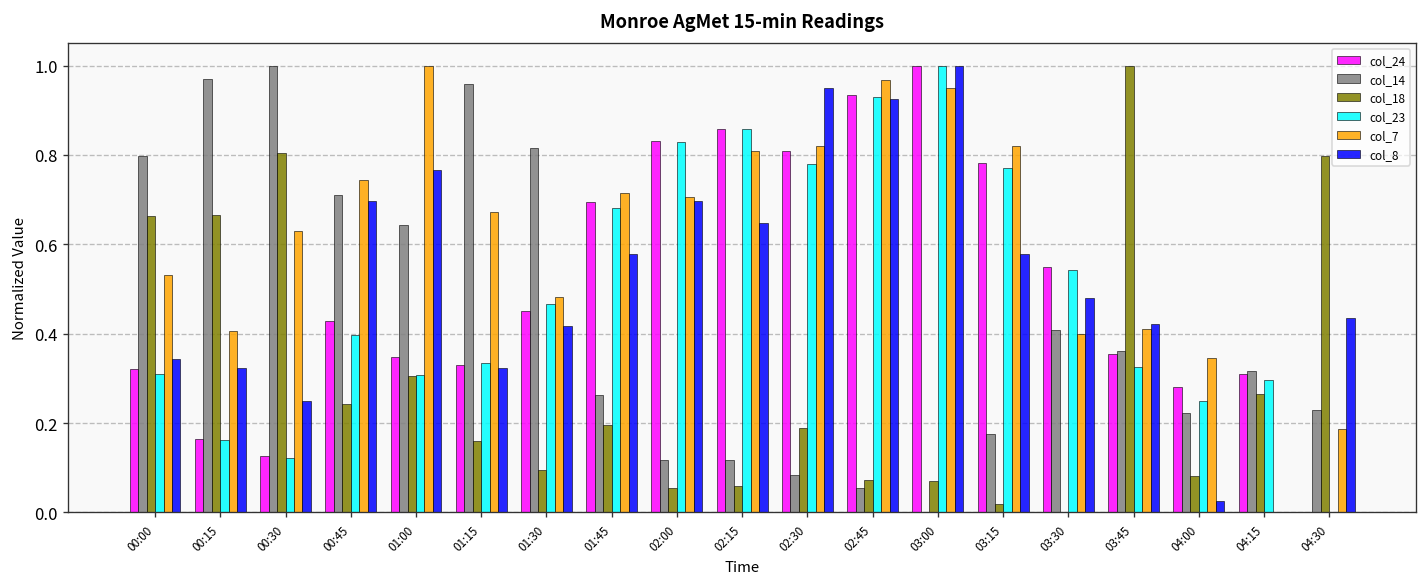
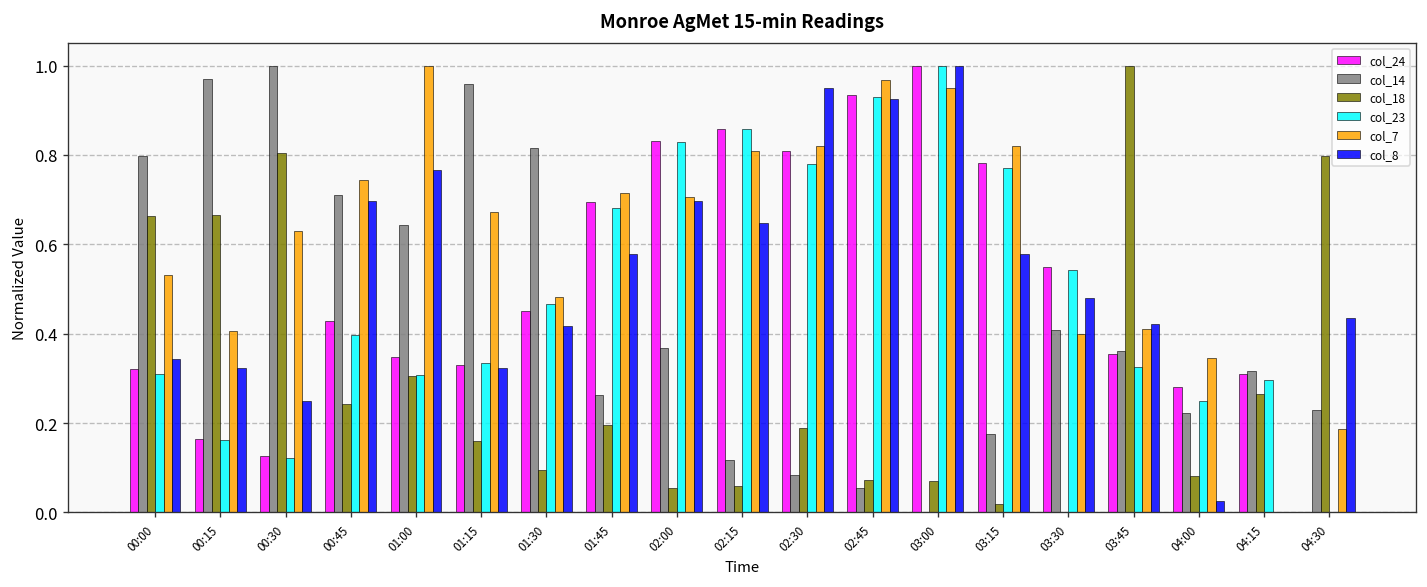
col_14, 02:00: 0.12 -> 0.37
